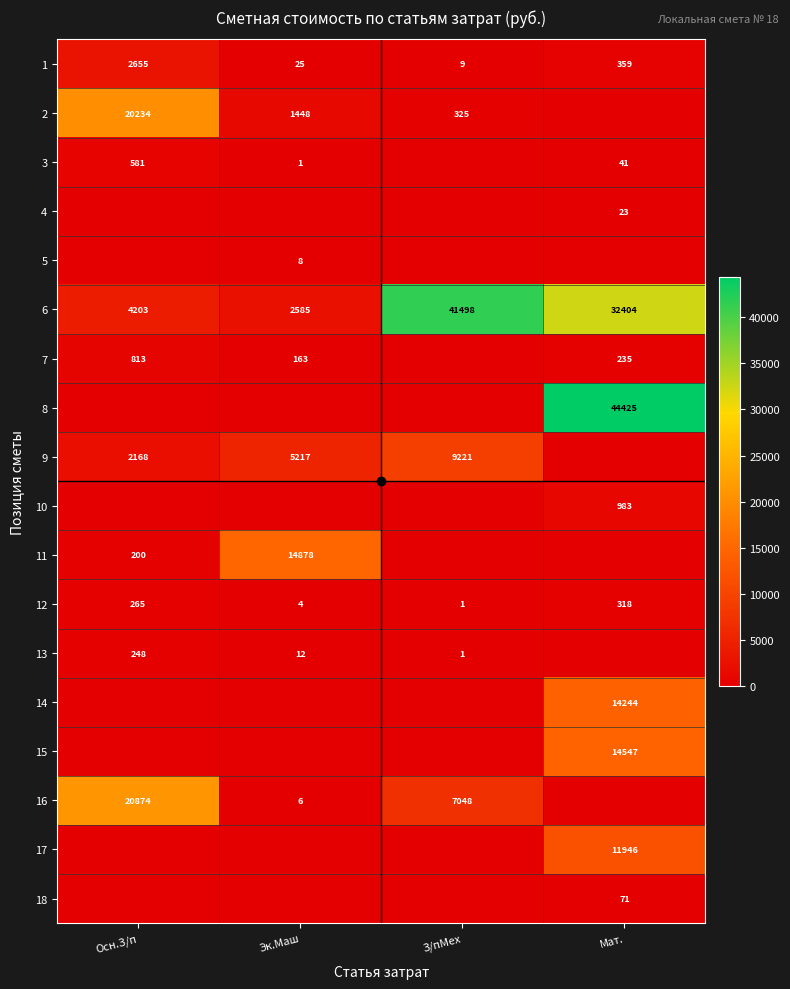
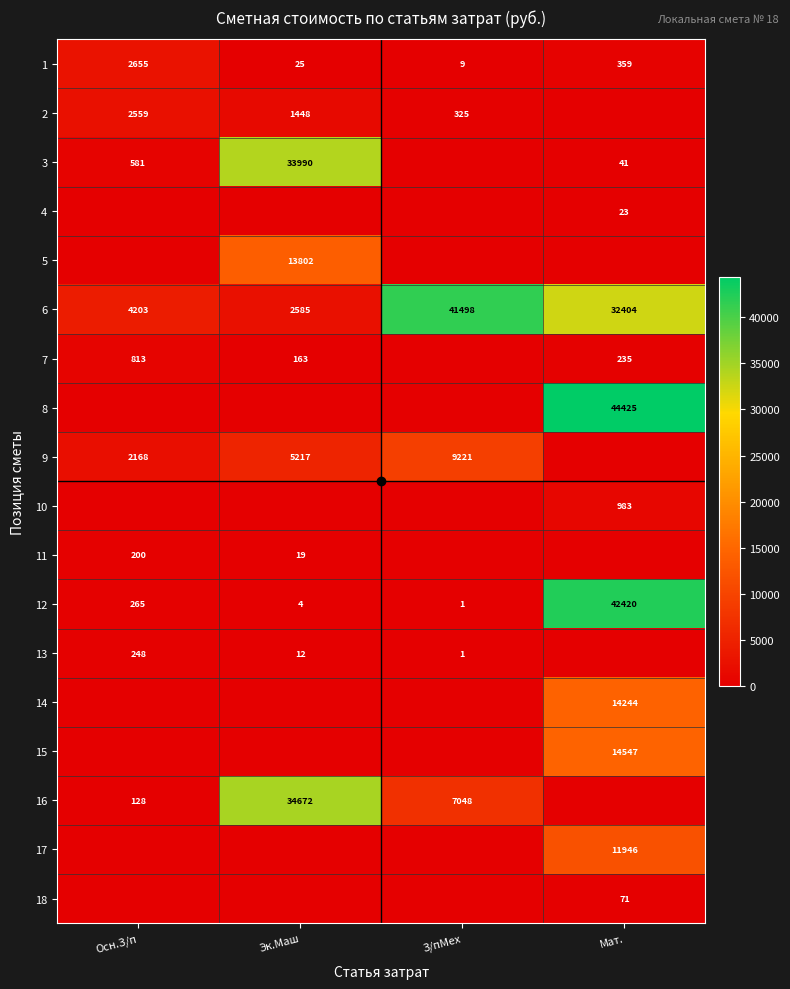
2, Осн.З/п: 20234 -> 2559
3, Эк.Маш: 1 -> 33990
5, Эк.Маш: 8 -> 13802
11, Эк.Маш: 14878 -> 19
12, Мат.: 318 -> 42420
16, Осн.З/п: 20874 -> 128
16, Эк.Маш: 6 -> 34672
